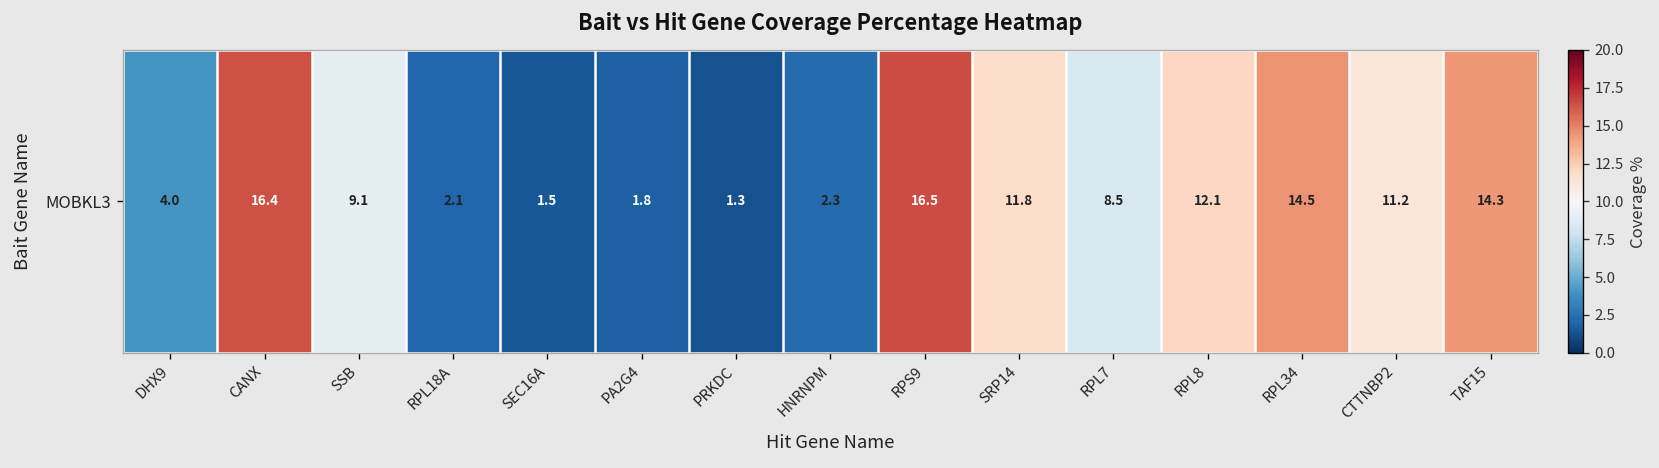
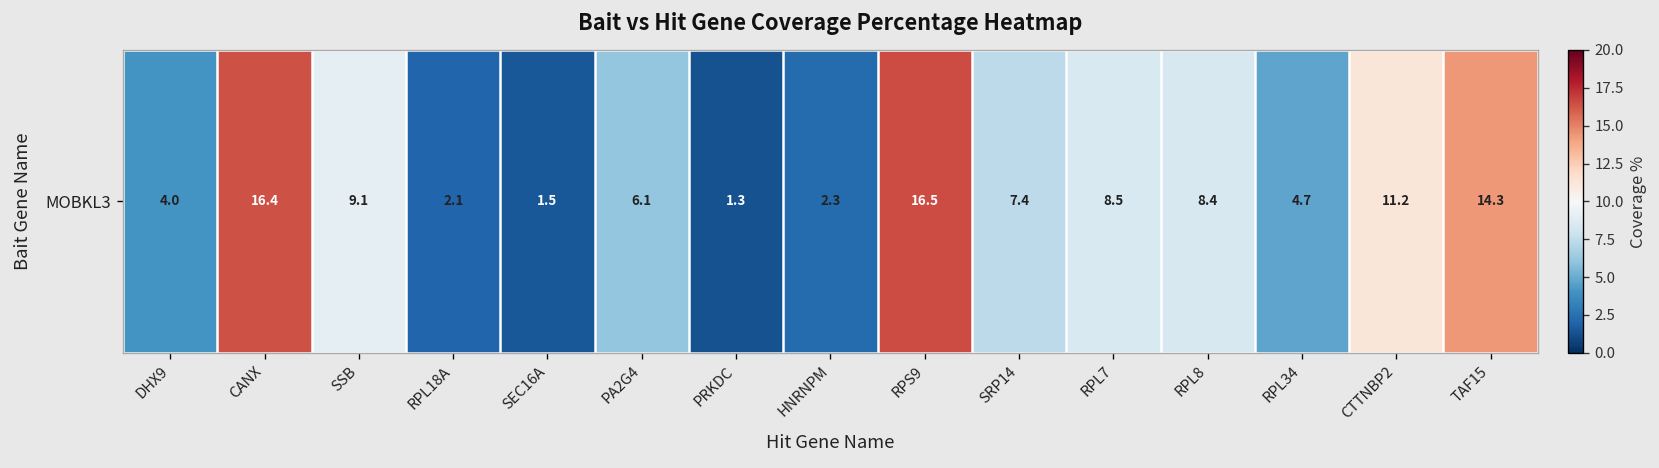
MOBKL3, PA2G4: 1.8 -> 6.1
MOBKL3, SRP14: 11.8 -> 7.4
MOBKL3, RPL8: 12.1 -> 8.4
MOBKL3, RPL34: 14.5 -> 4.7
